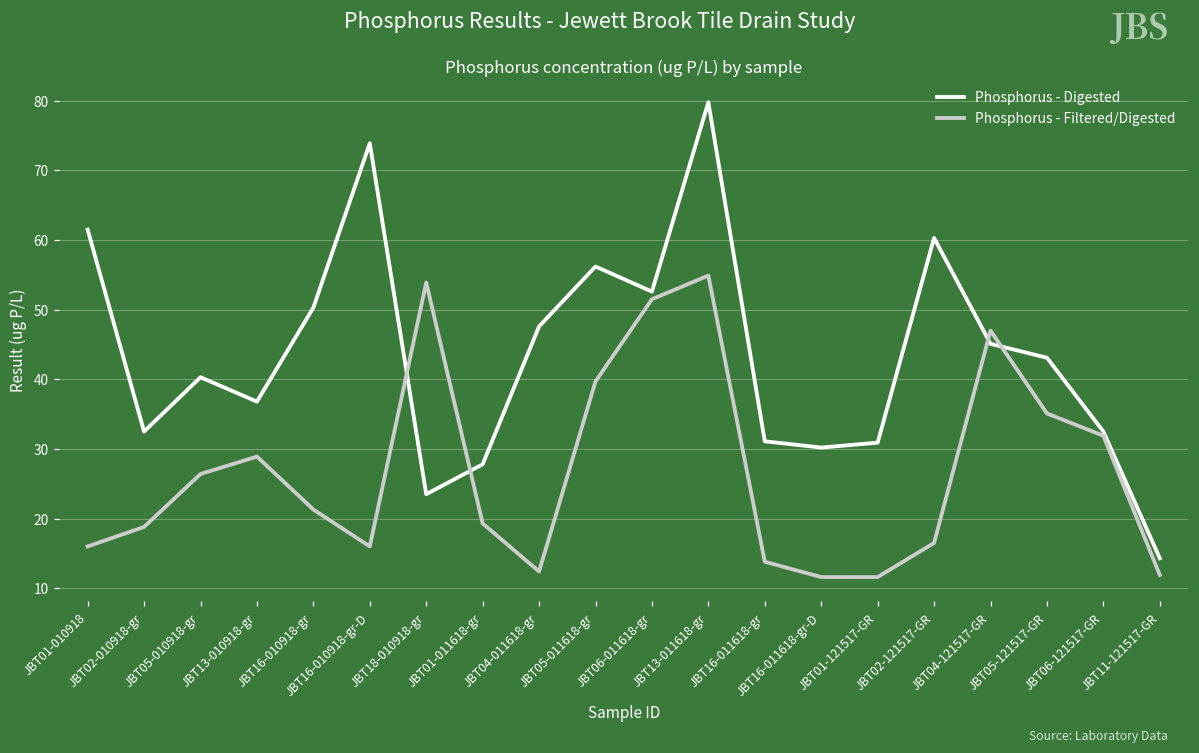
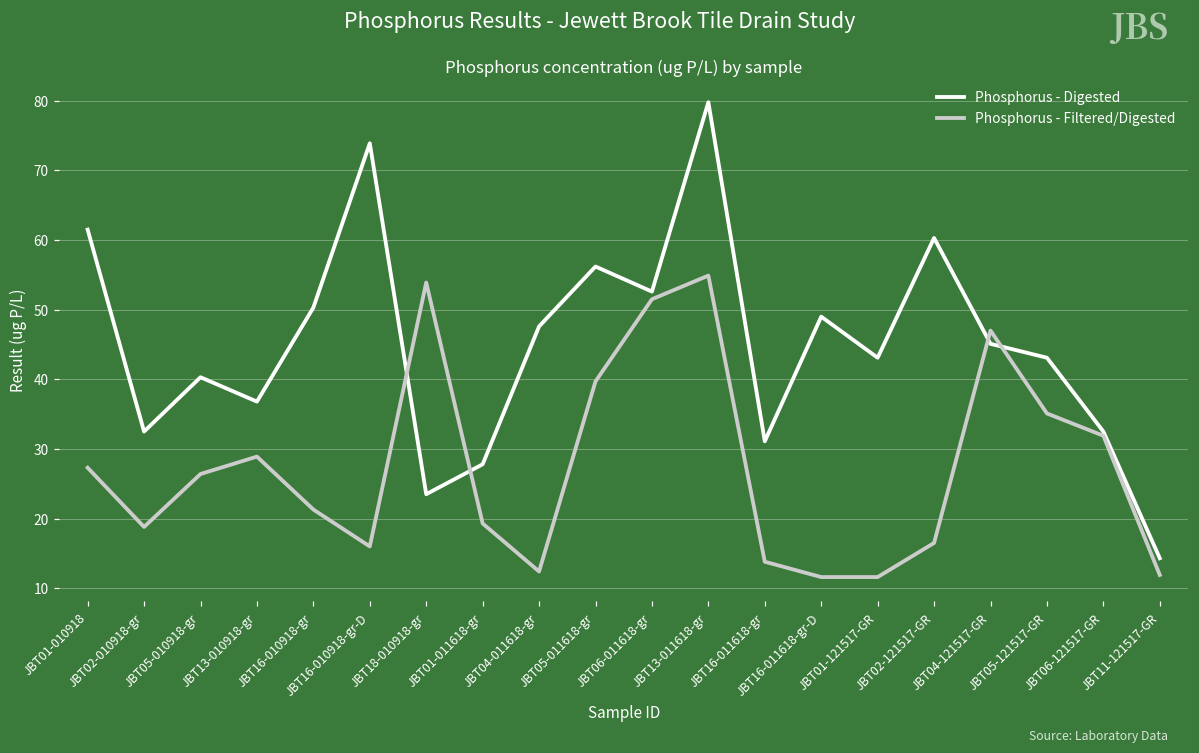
Phosphorus - Filtered/Digested, JBT01-010918: 16 -> 27
Phosphorus - Digested, JBT16-011618-gr-D: 30 -> 49
Phosphorus - Digested, JBT01-121517-GR: 31 -> 43
